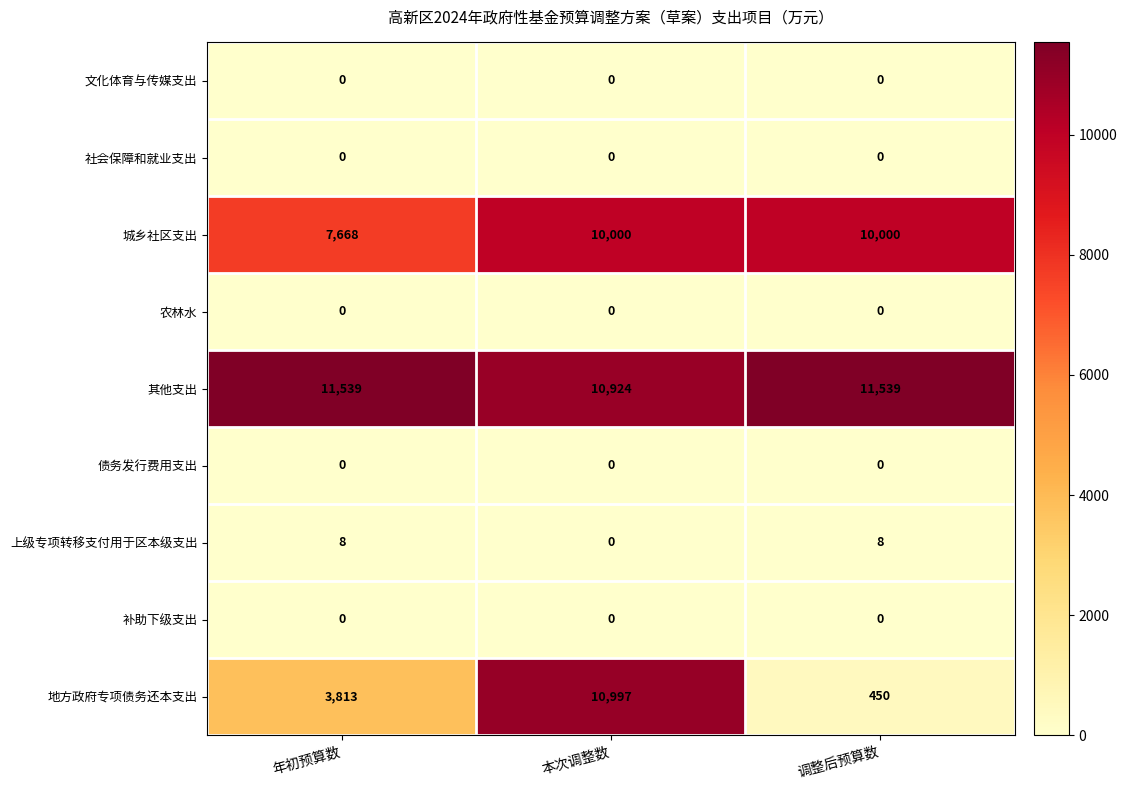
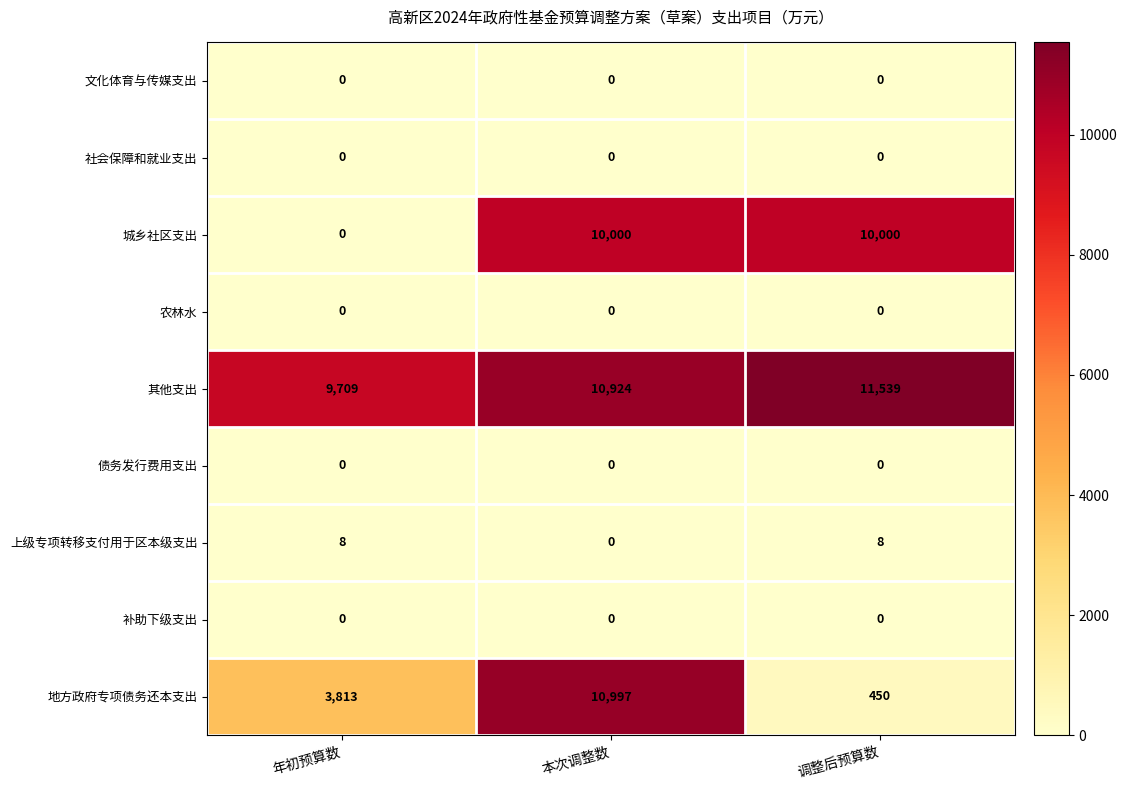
城乡社区支出, 年初预算数: 7,668 -> 0
其他支出, 年初预算数: 11,539 -> 9,709
